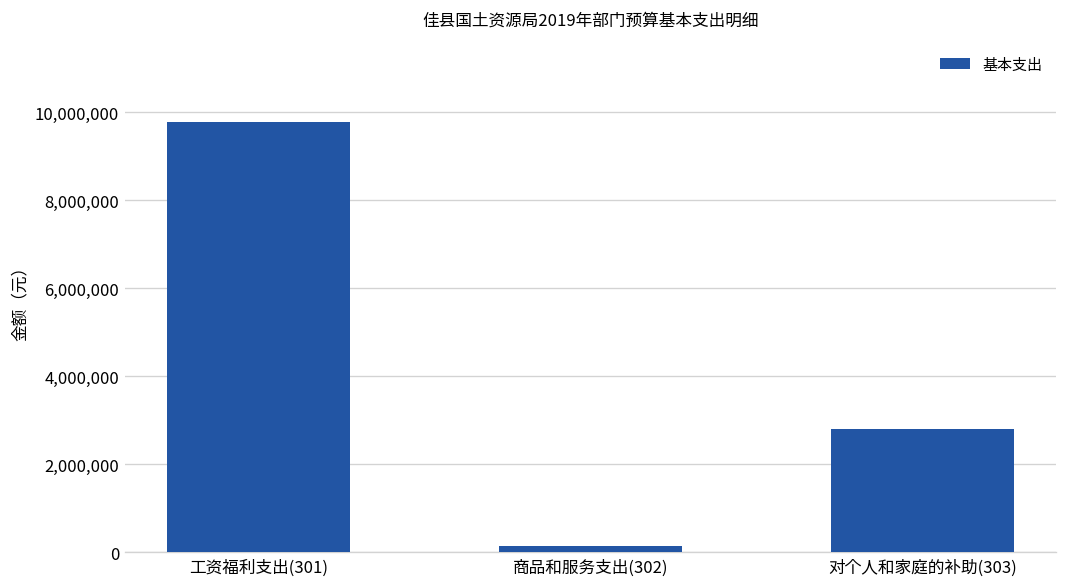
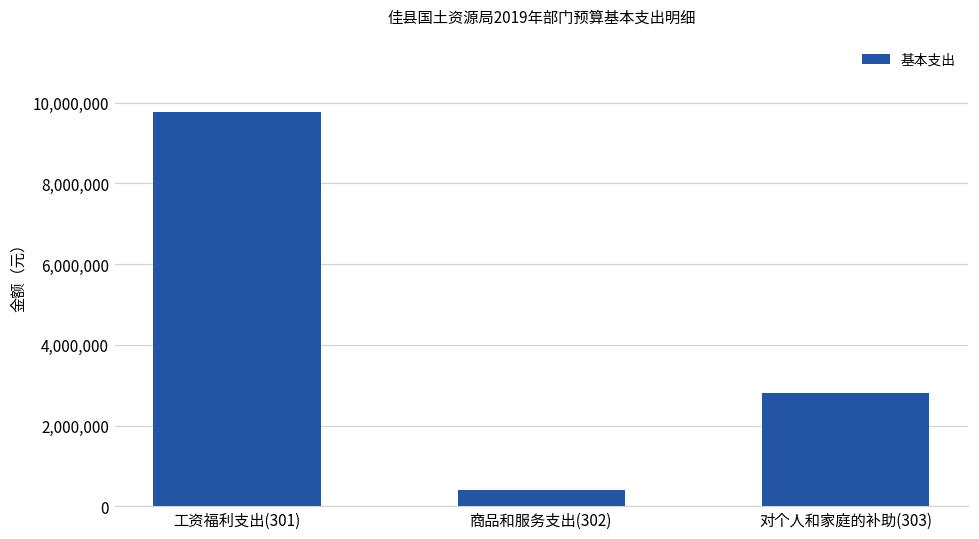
商品和服务支出(302): 100,000 -> 400,000
